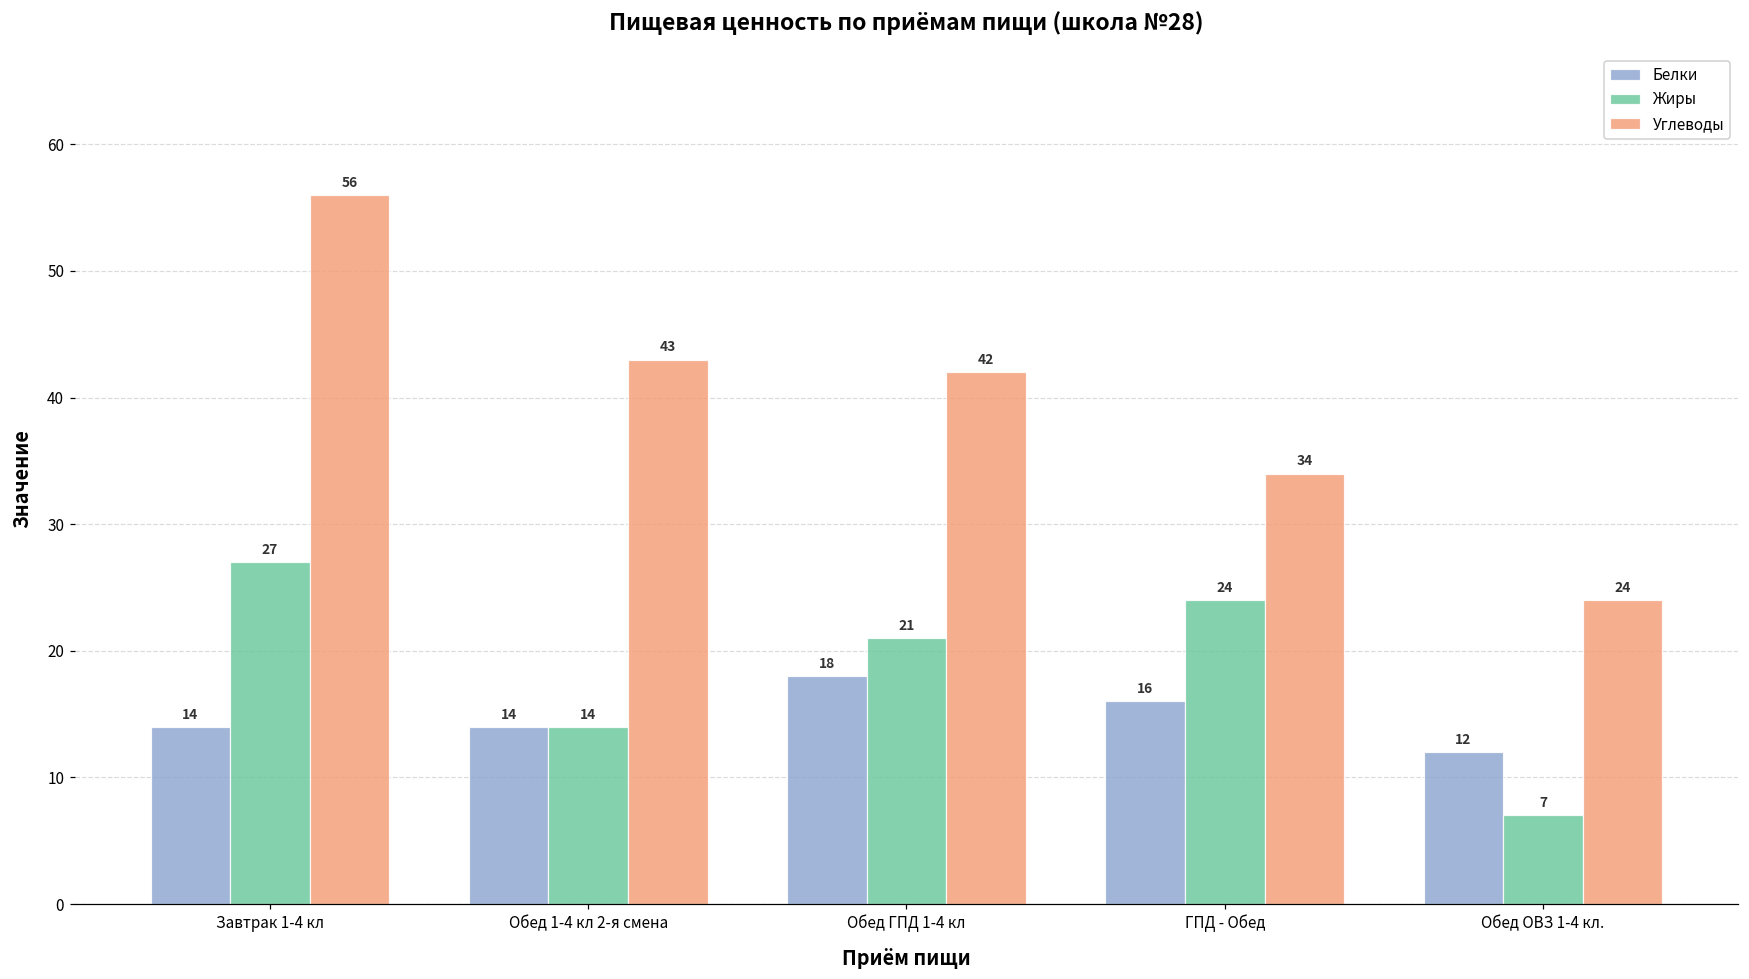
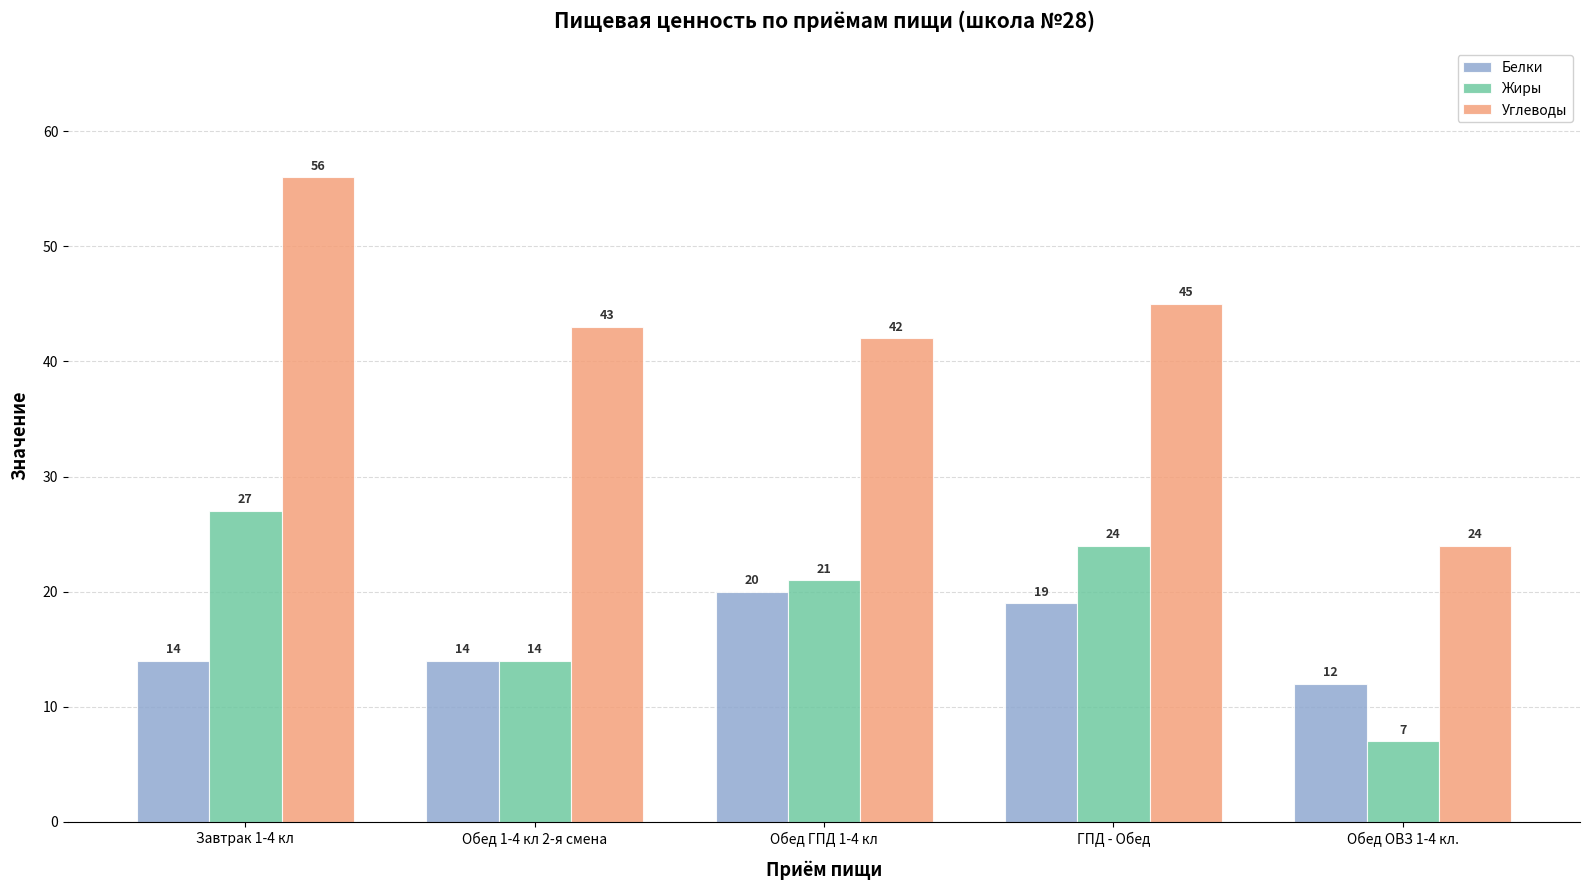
Белки, Обед ГПД 1-4 кл: 18 -> 20
Белки, ГПД - Обед: 16 -> 19
Углеводы, ГПД - Обед: 34 -> 45
